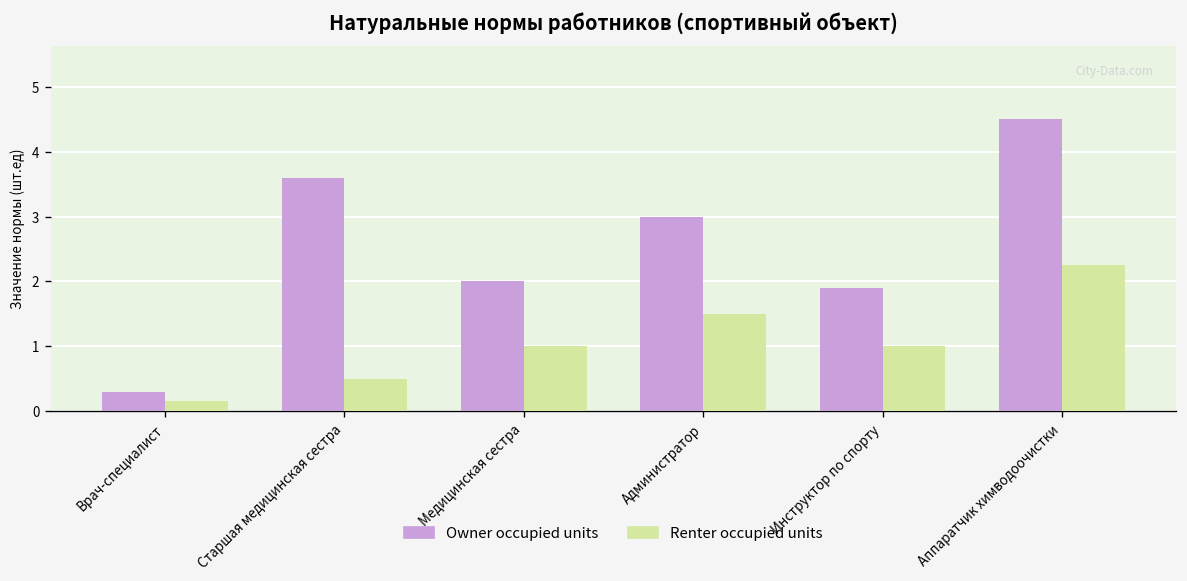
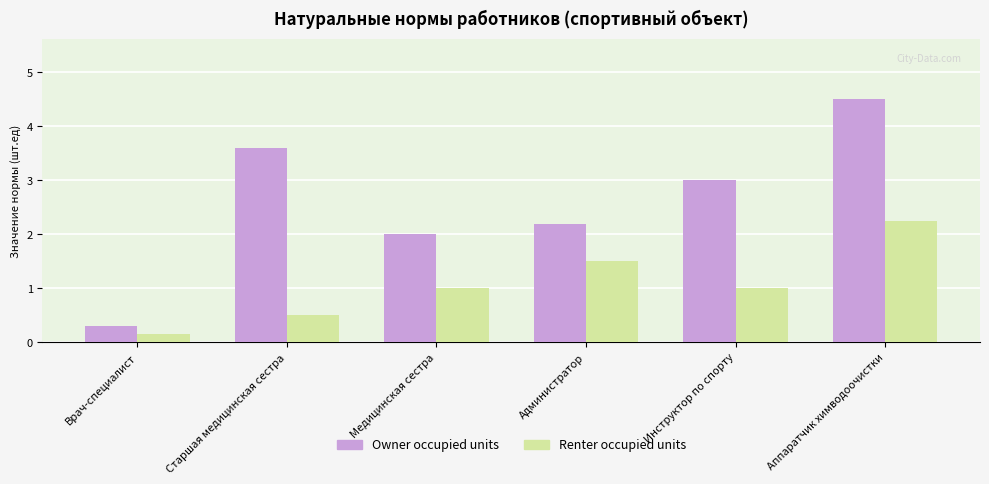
Owner occupied units, Администратор: 3.0 -> 2.2
Owner occupied units, Инструктор по спорту: 1.9 -> 3.0
